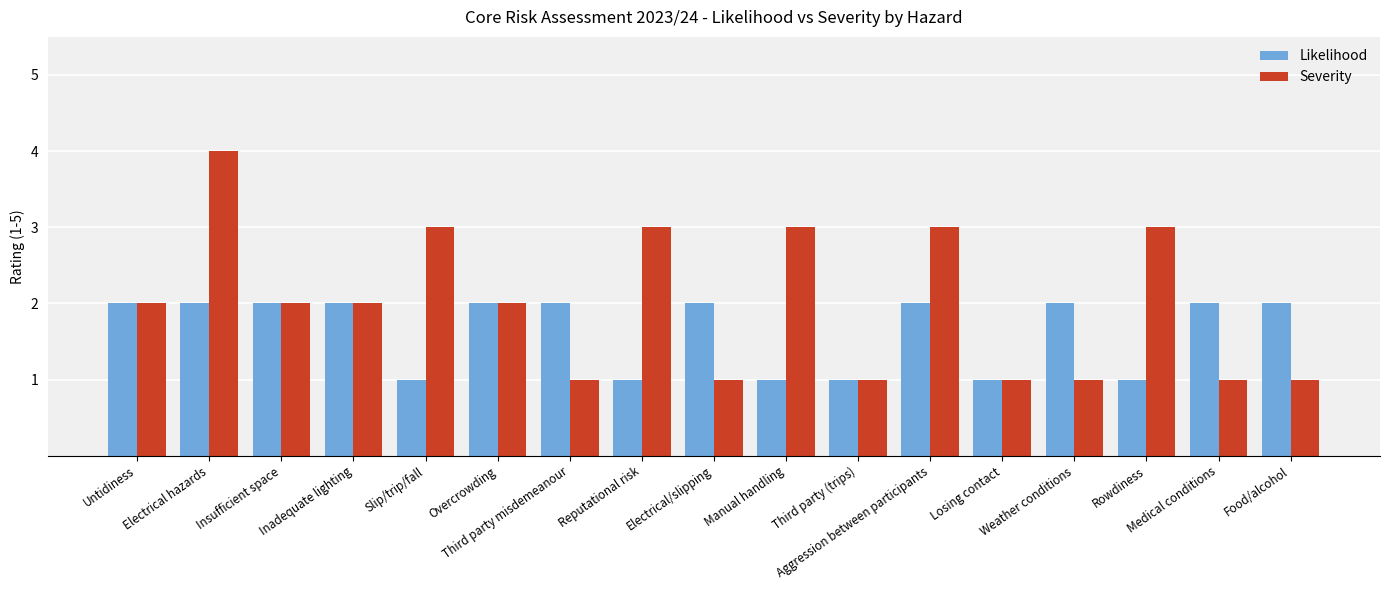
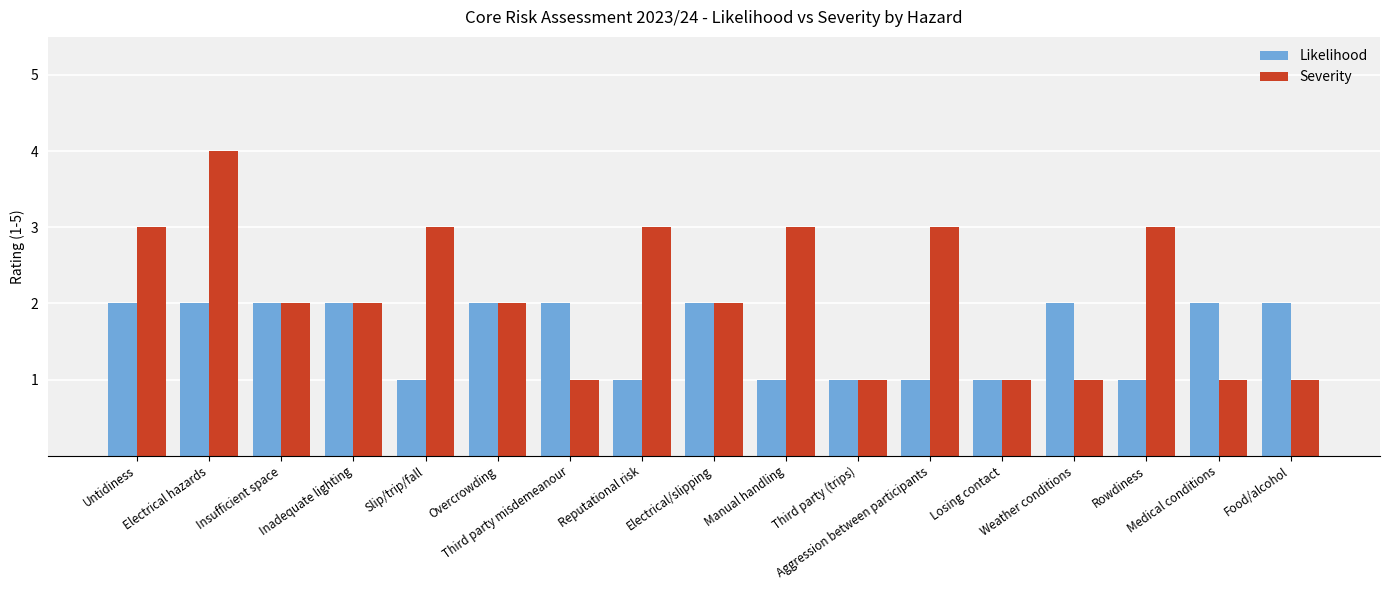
Severity, Untidiness: 2 -> 3
Severity, Electrical/slipping: 1 -> 2
Likelihood, Aggression between participants: 2 -> 1
